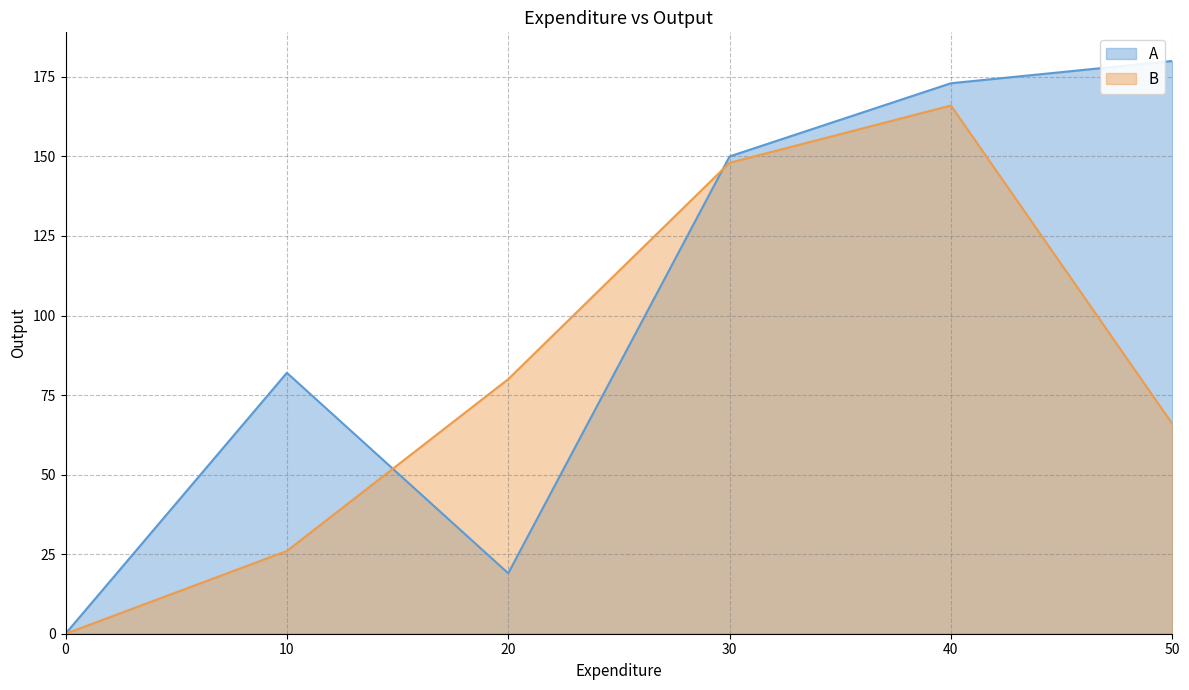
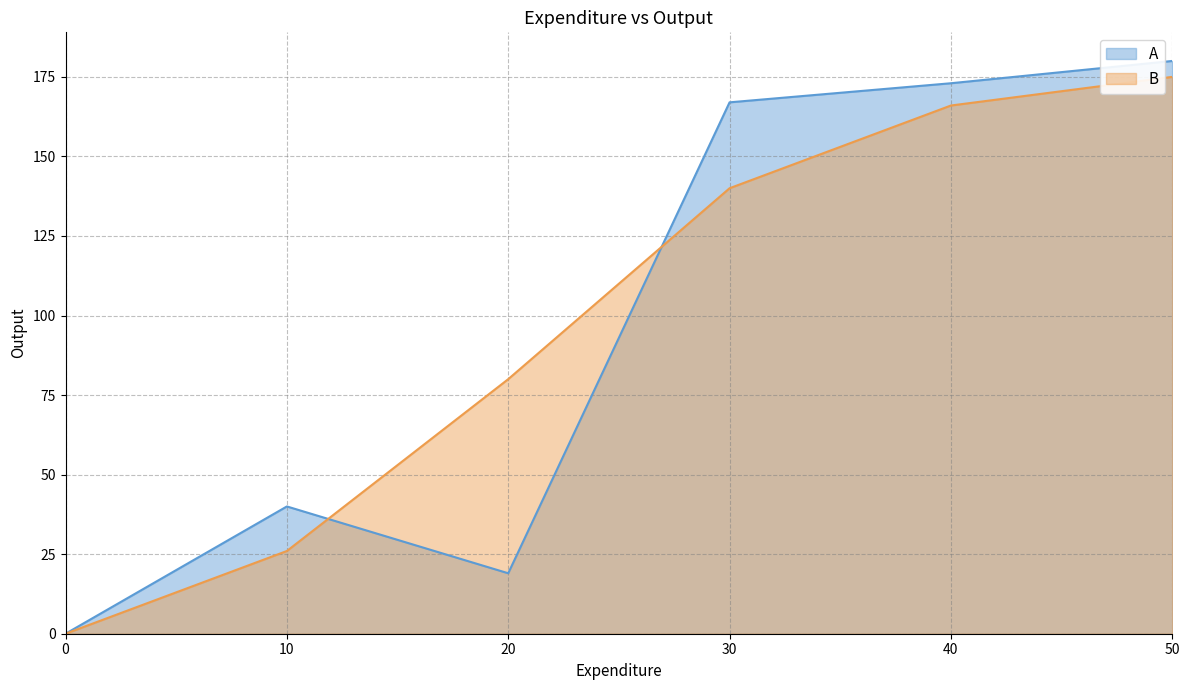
A, 10: 82 -> 40
A, 30: 150 -> 167
B, 30: 148 -> 140
B, 50: 66 -> 175
